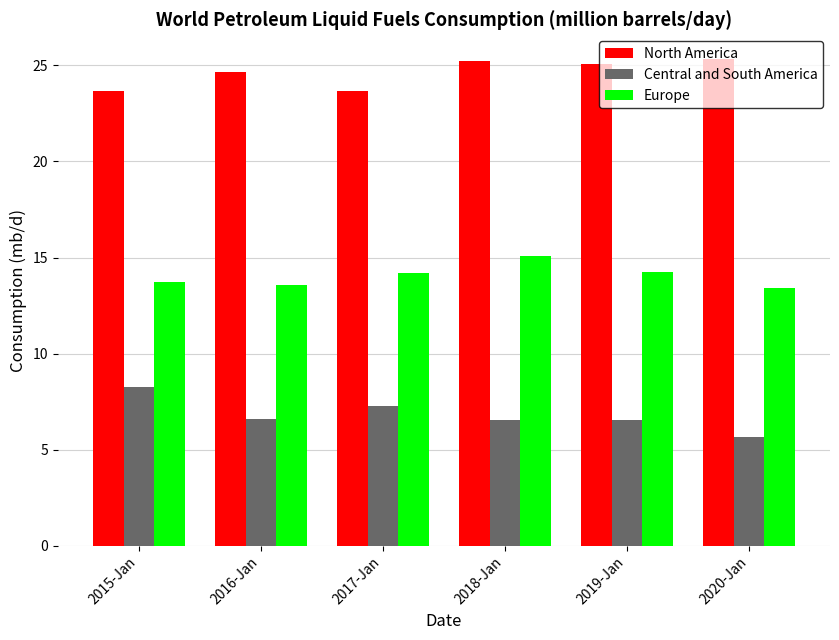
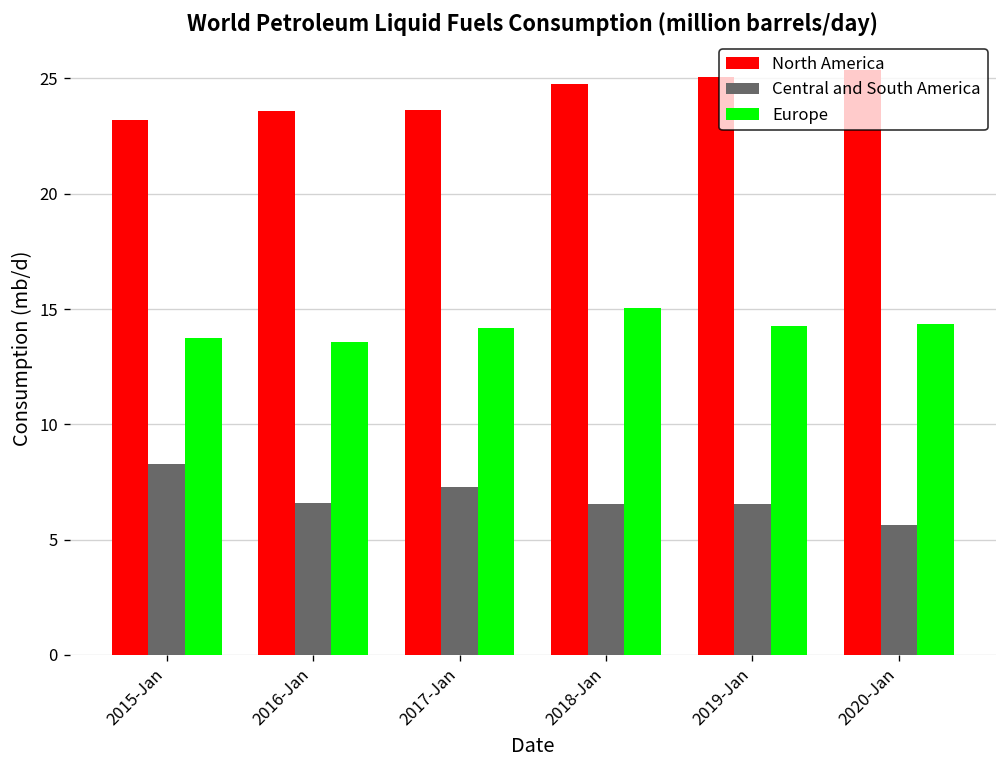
North America, 2015-Jan: 23.7 -> 23.2
North America, 2016-Jan: 24.7 -> 23.6
North America, 2018-Jan: 25.2 -> 24.8
Europe, 2020-Jan: 13.4 -> 14.3
